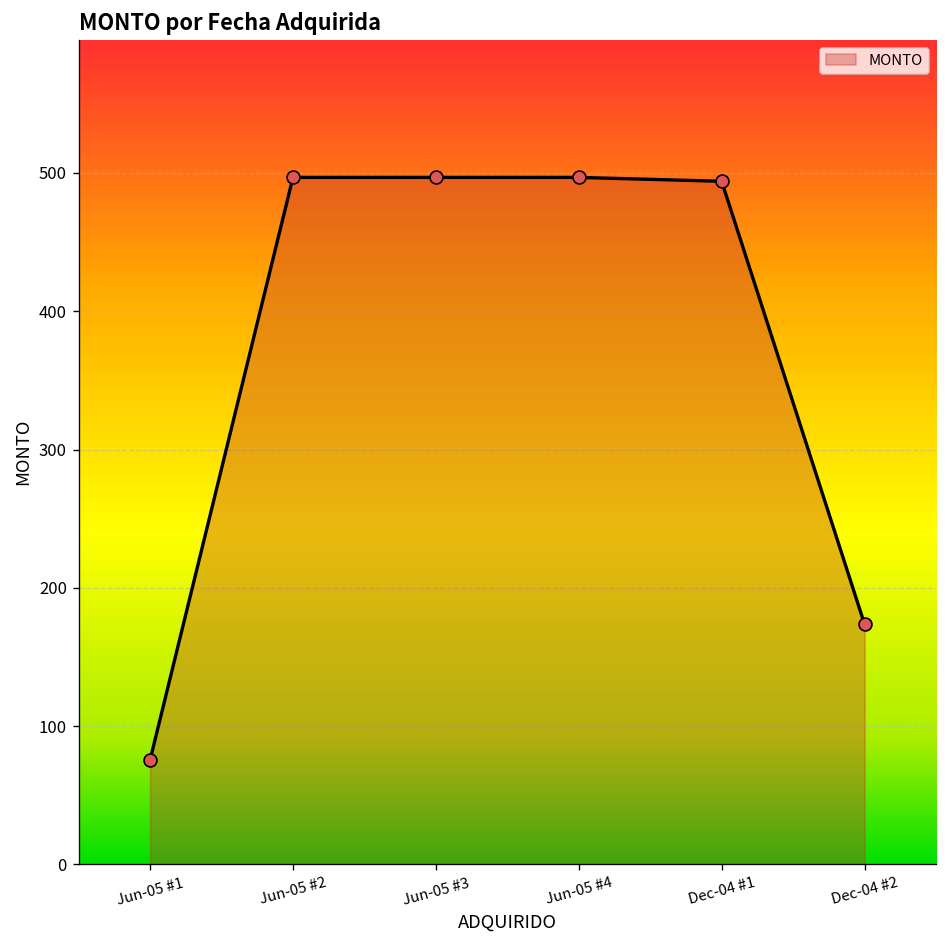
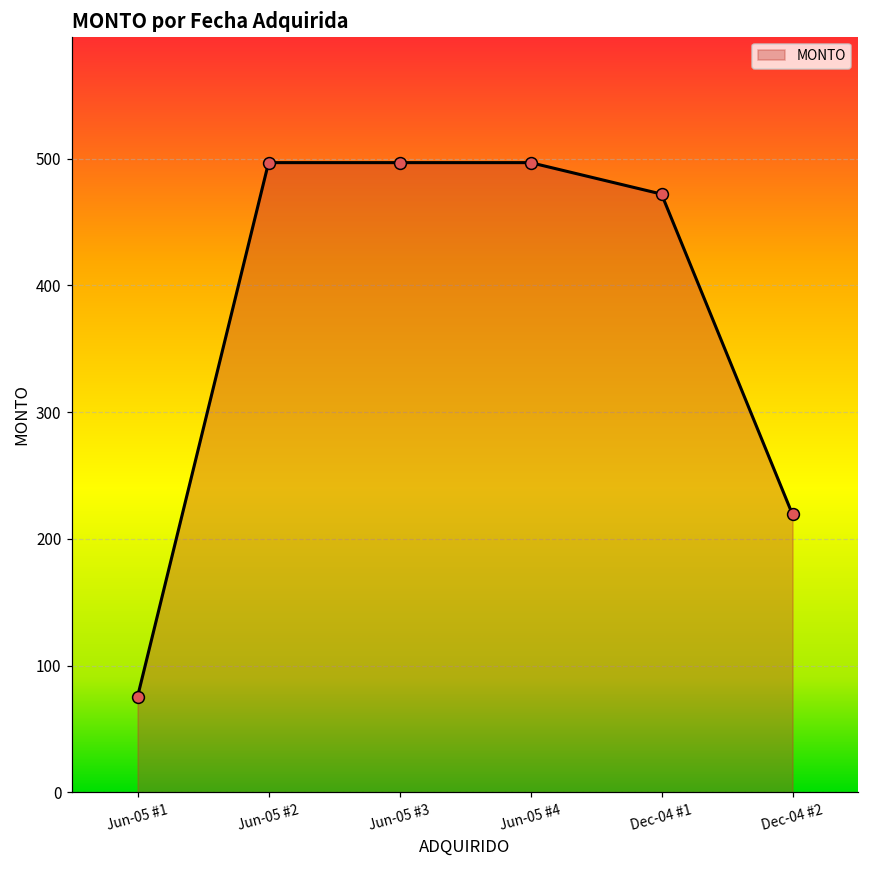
Dec-04 #1: 494 -> 472
Dec-04 #2: 174 -> 219
